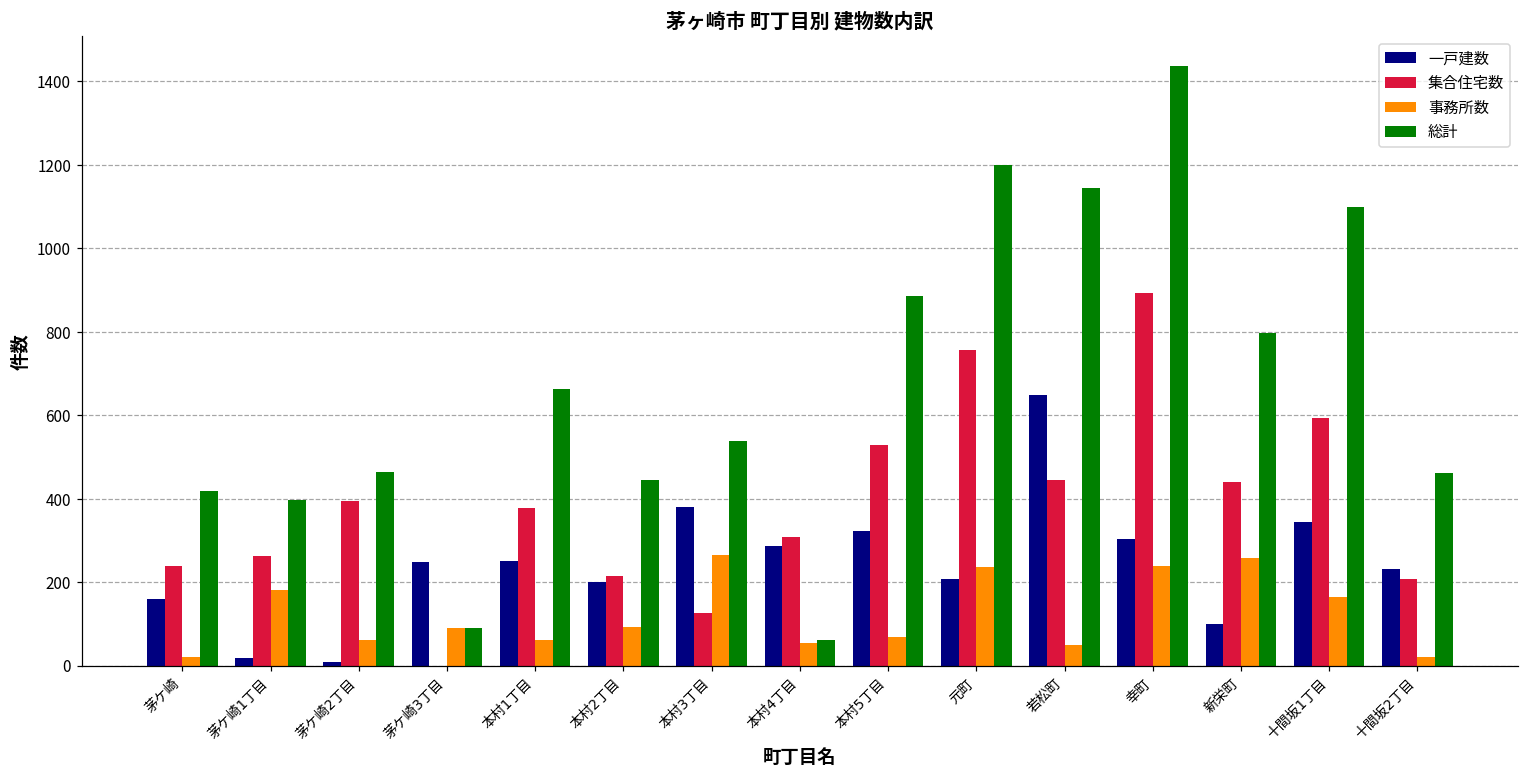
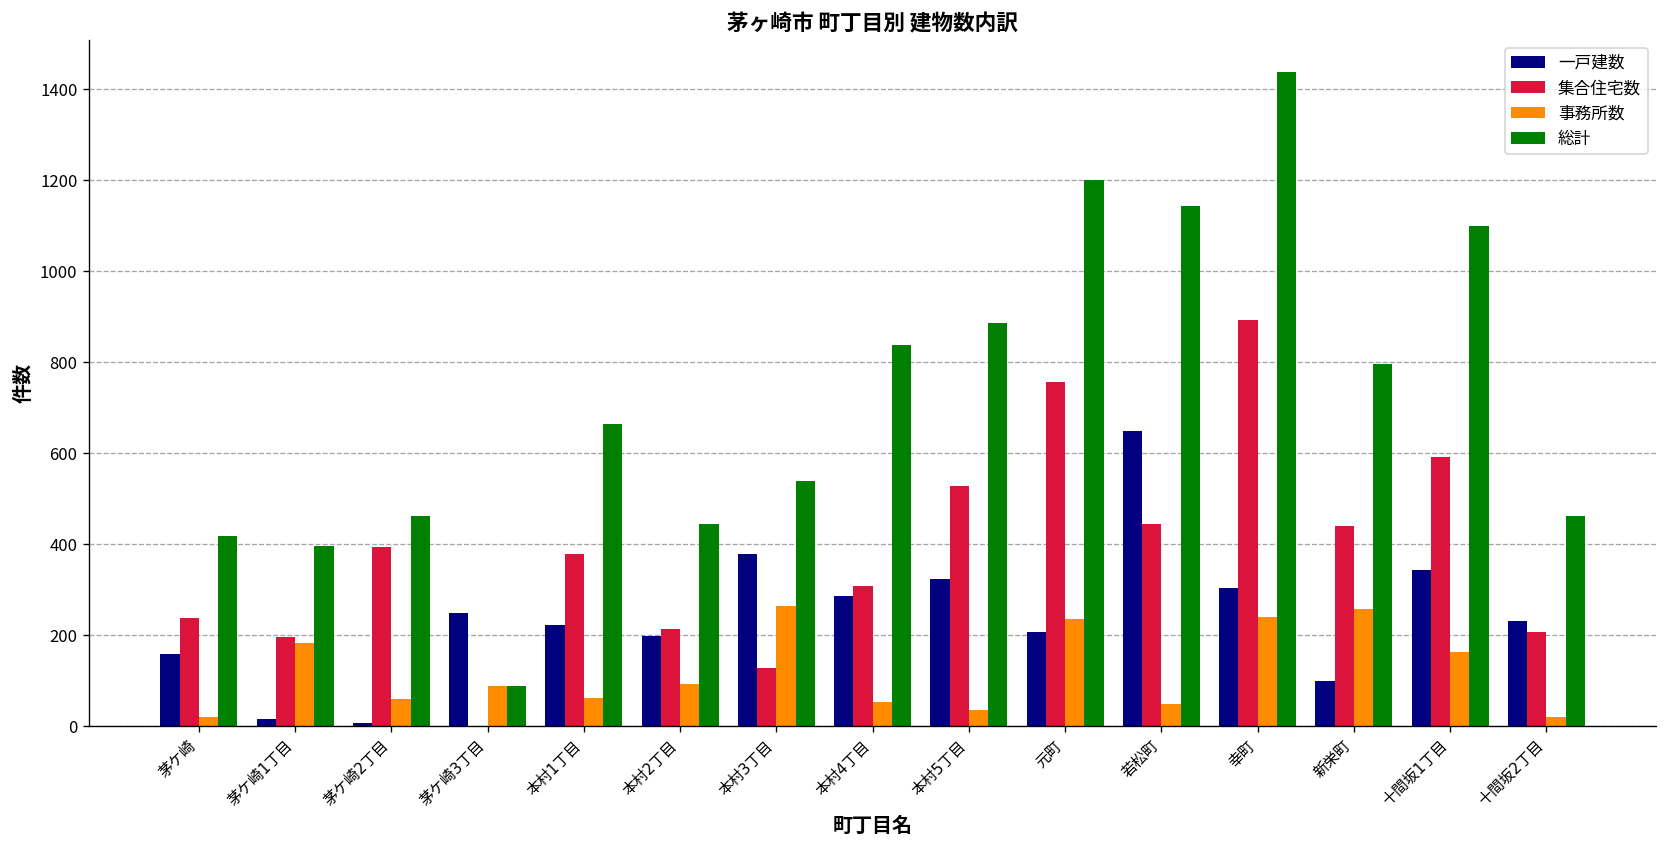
集合住宅数, 茅ケ崎1丁目: 260 -> 200
一戸建数, 本村1丁目: 250 -> 220
総計, 本村4丁目: 60 -> 840
事務所数, 本村5丁目: 70 -> 40
